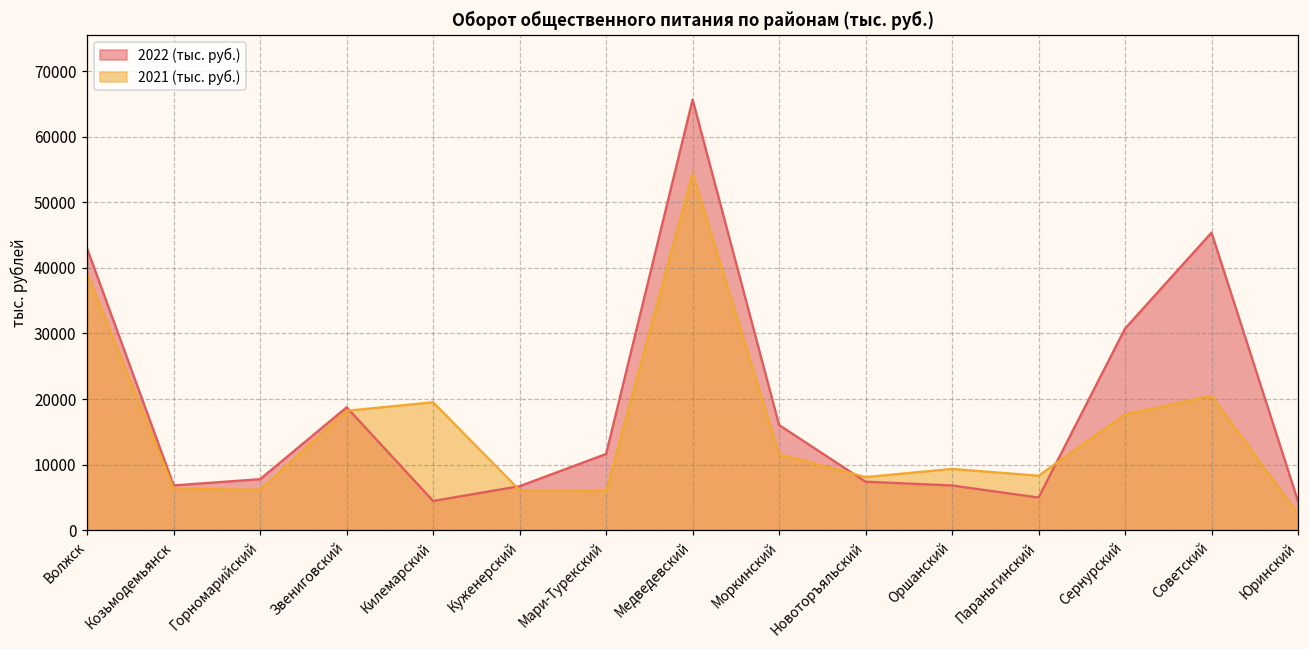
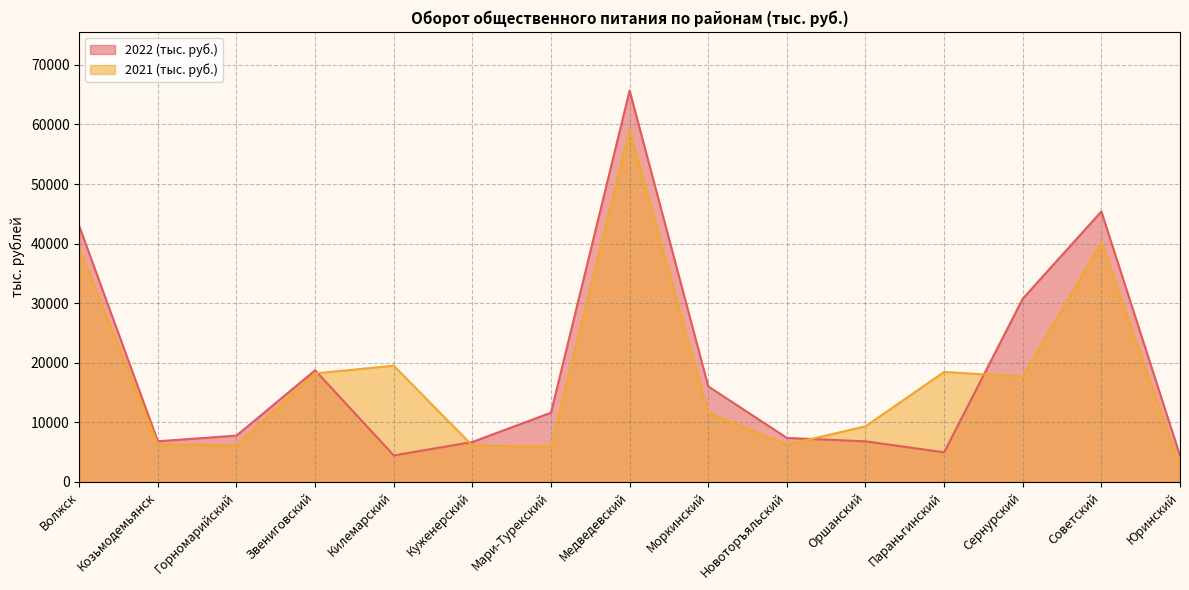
2021 (тыс. руб.), Медведевский: 54000 -> 59000
2021 (тыс. руб.), Новоторъяльский: 8000 -> 6000
2021 (тыс. руб.), Параньгинский: 8000 -> 18000
2021 (тыс. руб.), Советский: 20000 -> 40000
